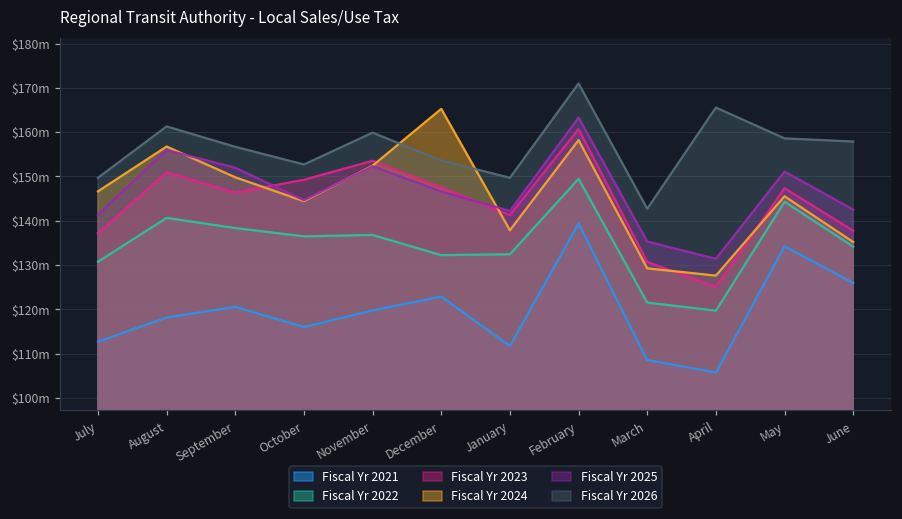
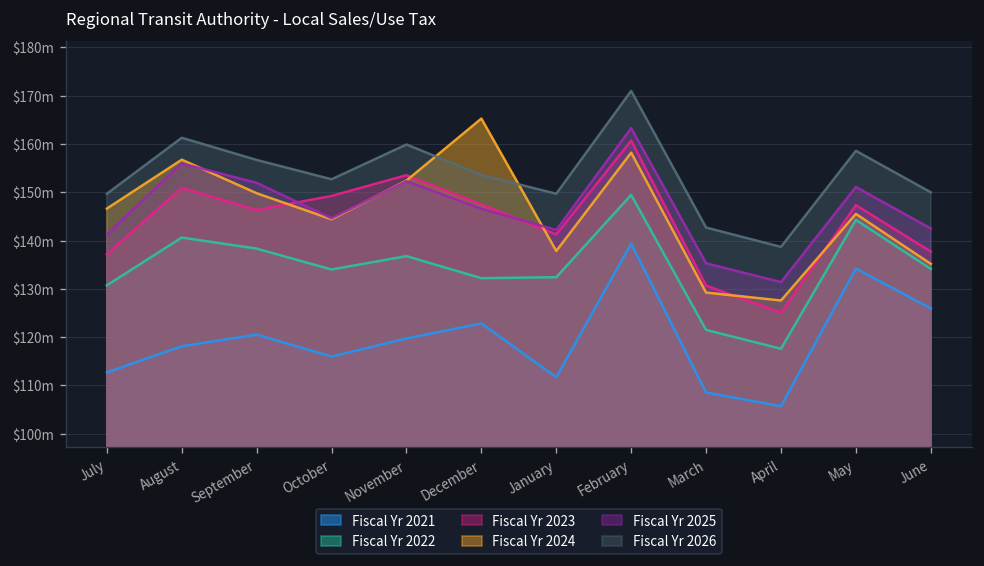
Fiscal Yr 2022, October: $136m -> $134m
Fiscal Yr 2022, April: $120m -> $118m
Fiscal Yr 2026, April: $166m -> $139m
Fiscal Yr 2026, June: $158m -> $150m
